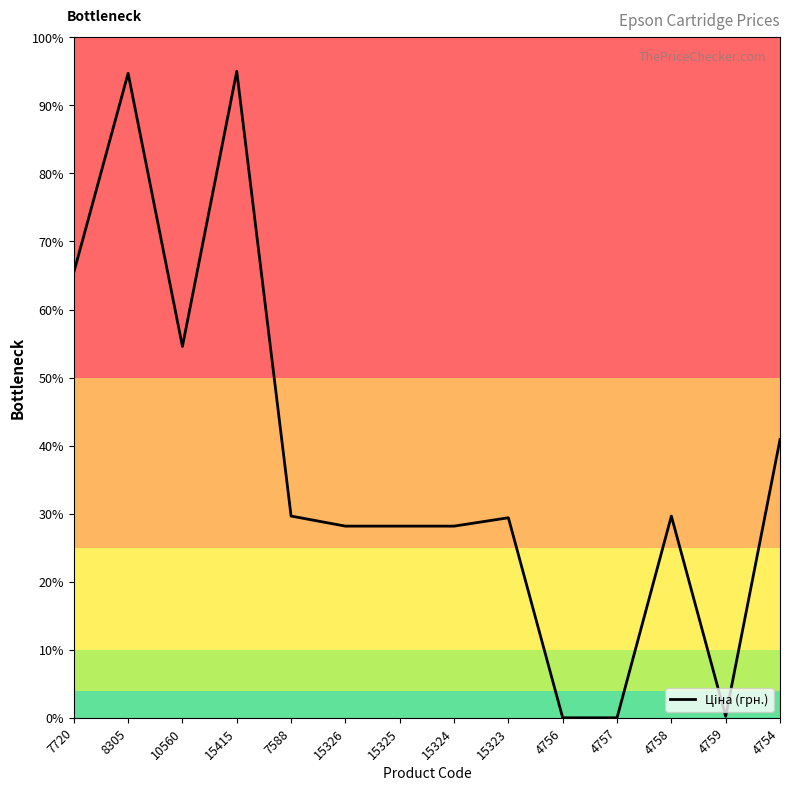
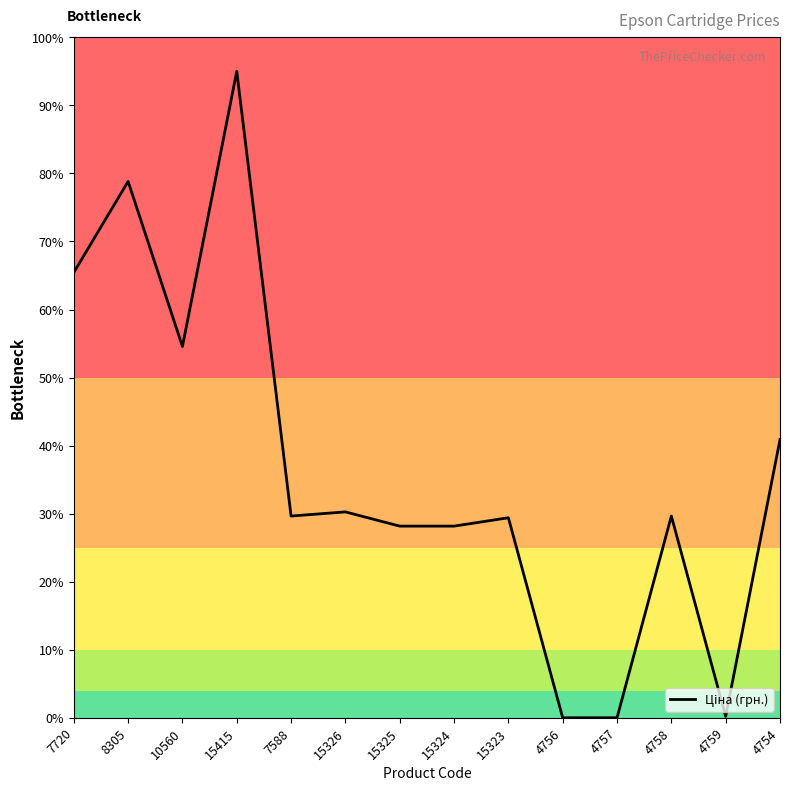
8305: 95% -> 79%
15326: 28% -> 30%
